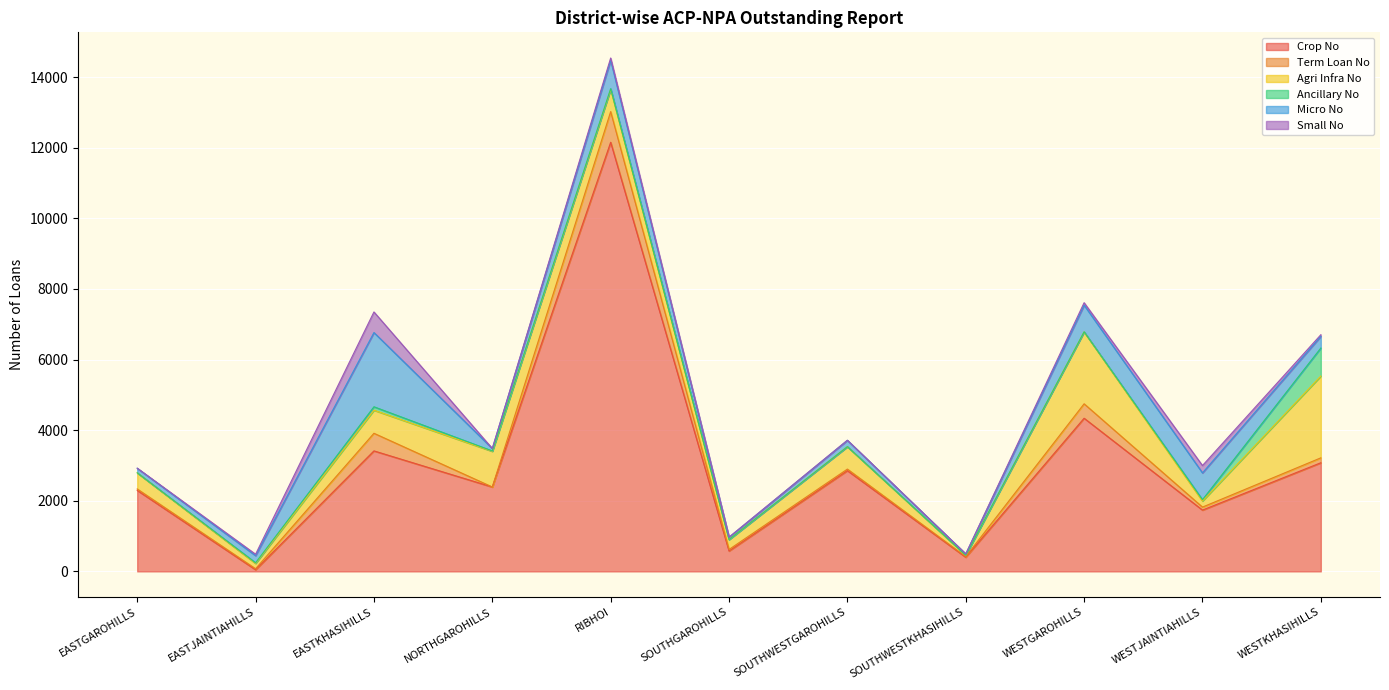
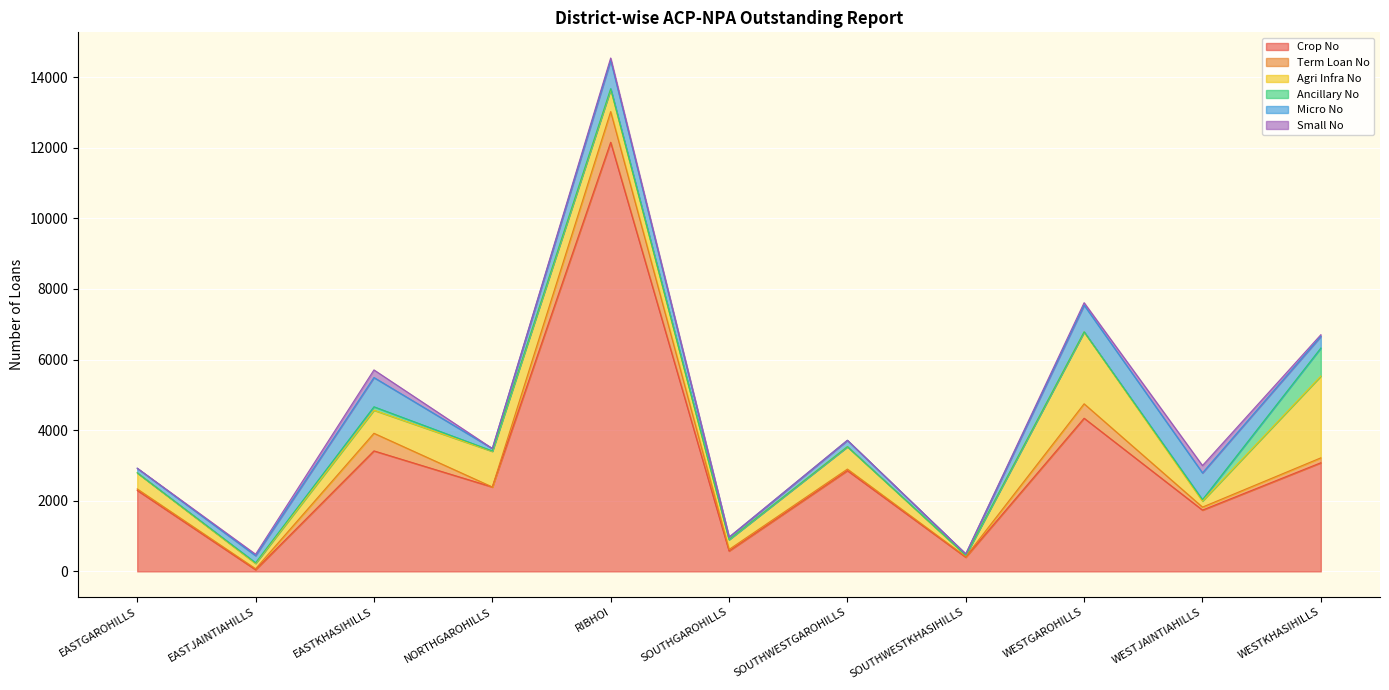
Micro No, EASTKHASIHILLS: 2100 -> 800
Small No, EASTKHASIHILLS: 600 -> 200
